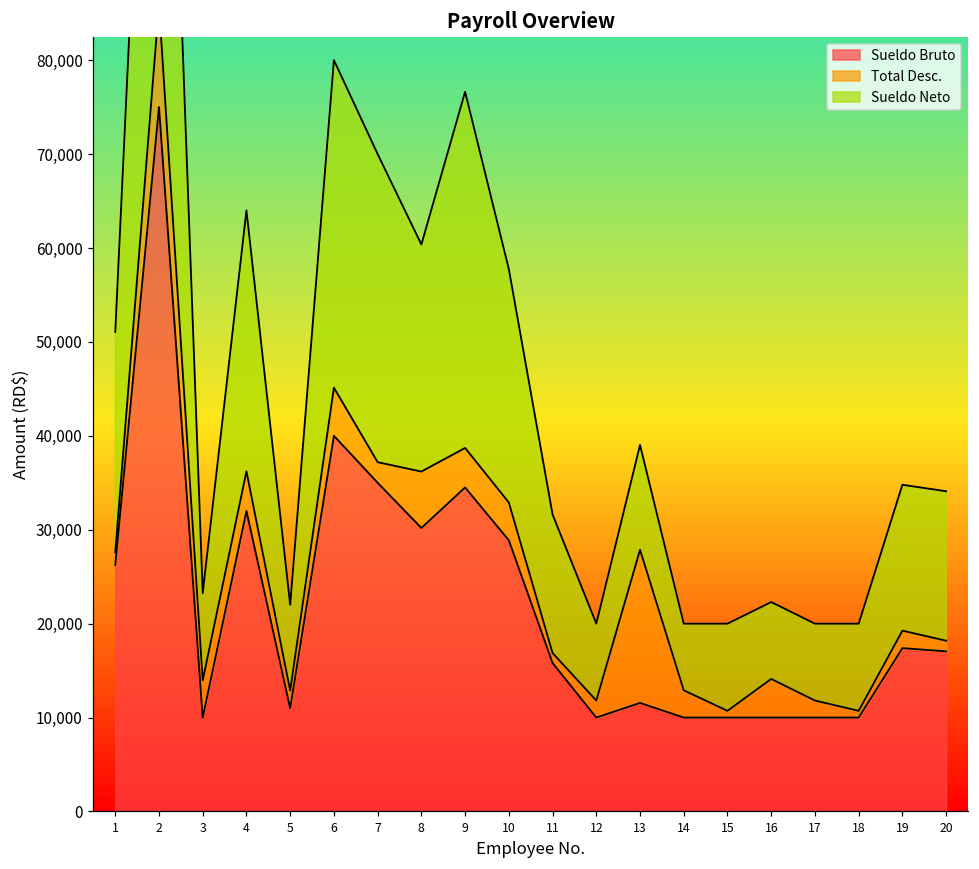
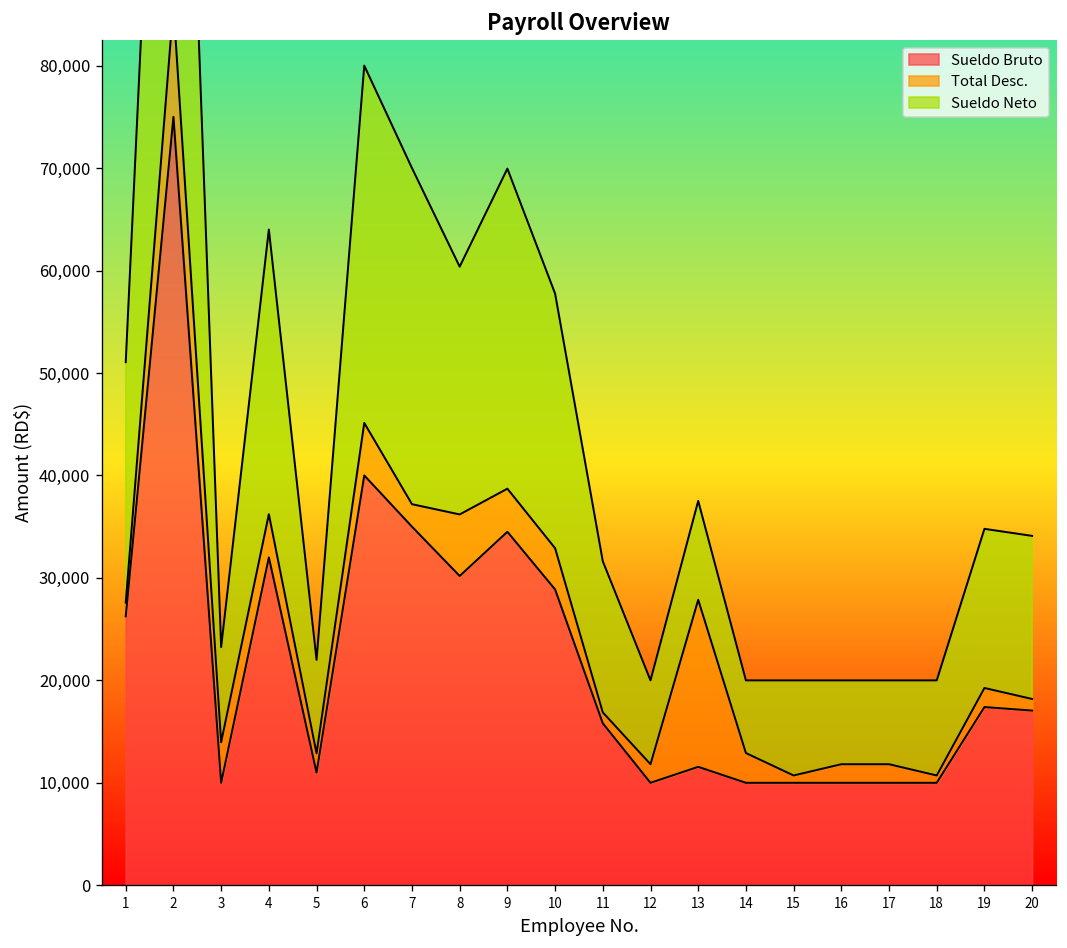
Sueldo Neto, 9: 38,000 -> 31,000
Sueldo Neto, 13: 11,000 -> 10,000
Total Desc., 16: 4,000 -> 2,000
